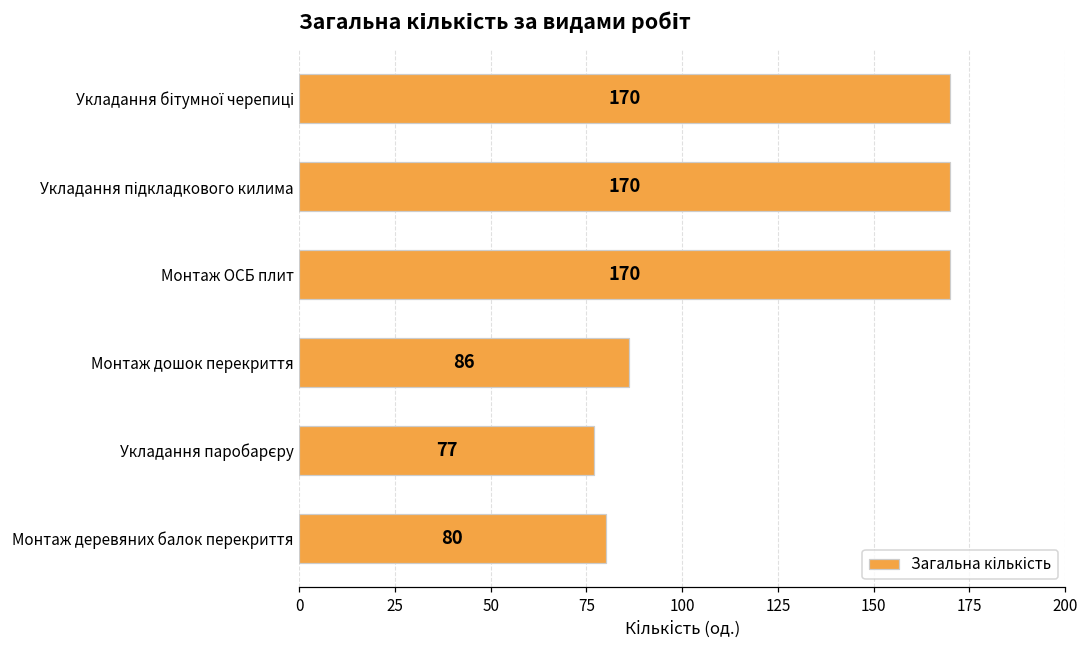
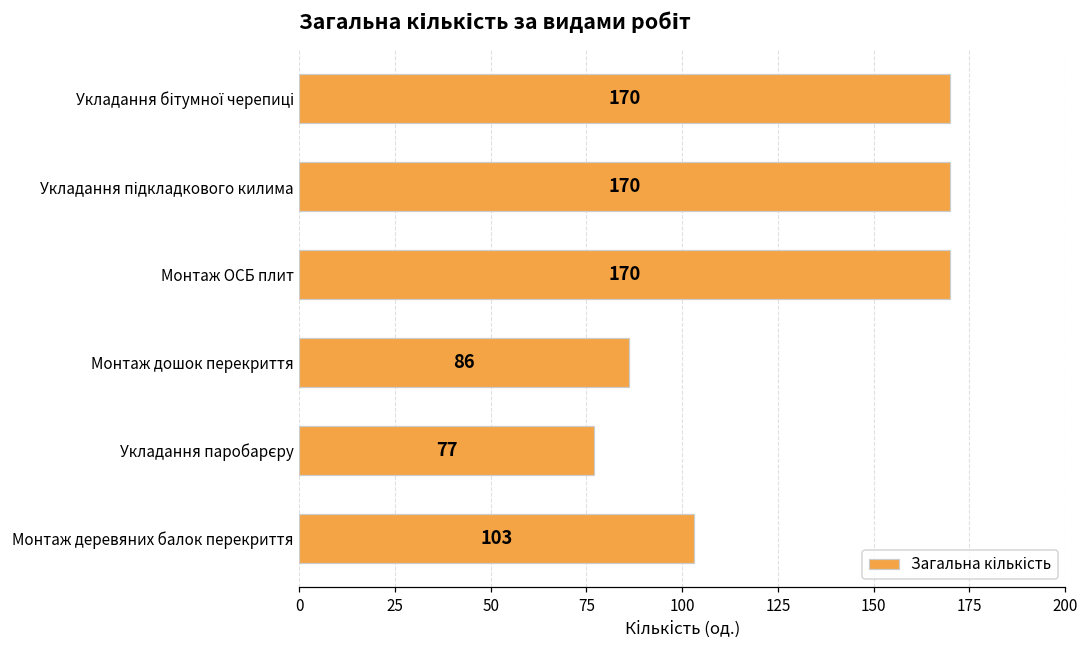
Монтаж деревяних балок перекриття: 80 -> 103
